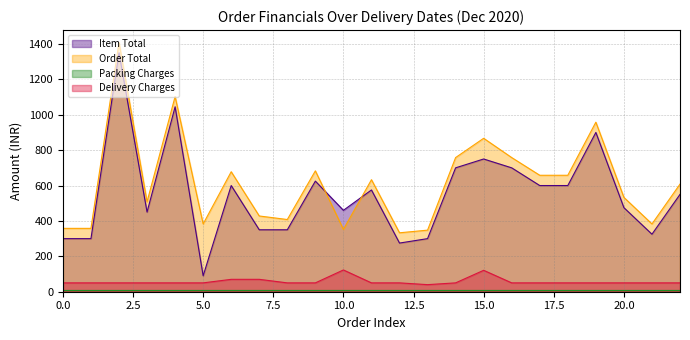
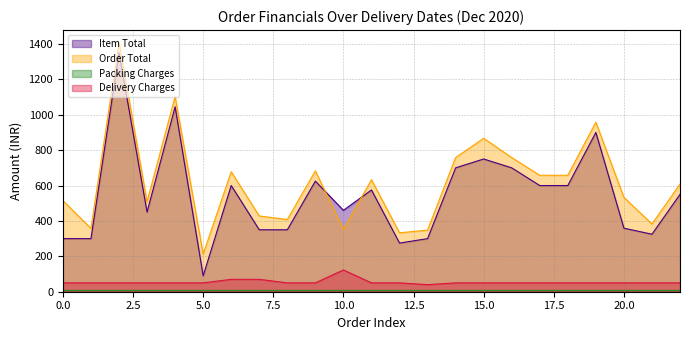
Order Total, 0.0: 360 -> 520
Order Total, 5.0: 380 -> 210
Delivery Charges, 15.0: 120 -> 50
Item Total, 20.0: 480 -> 360
